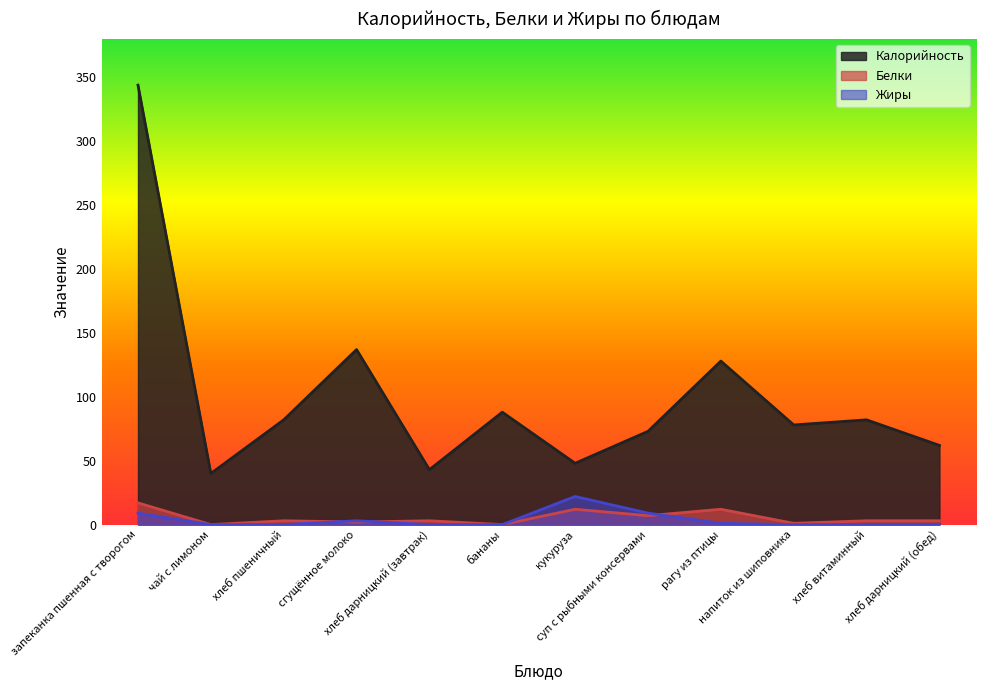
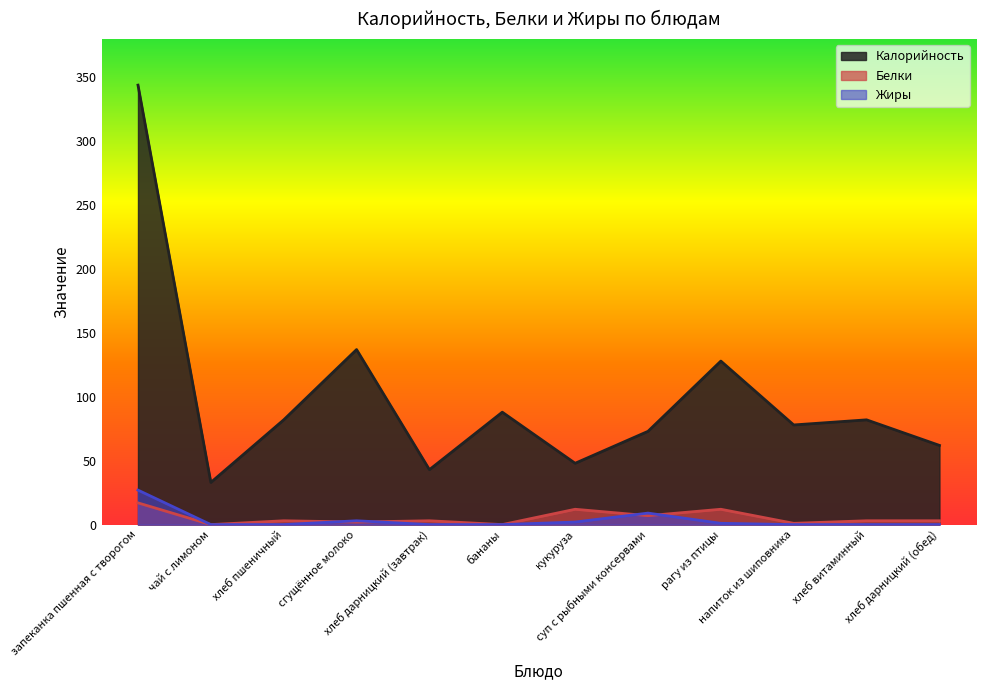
Жиры, запеканка пшенная с творогом: 9 -> 27
Калорийность, чай с лимоном: 40 -> 33
Жиры, кукуруза: 22 -> 2
